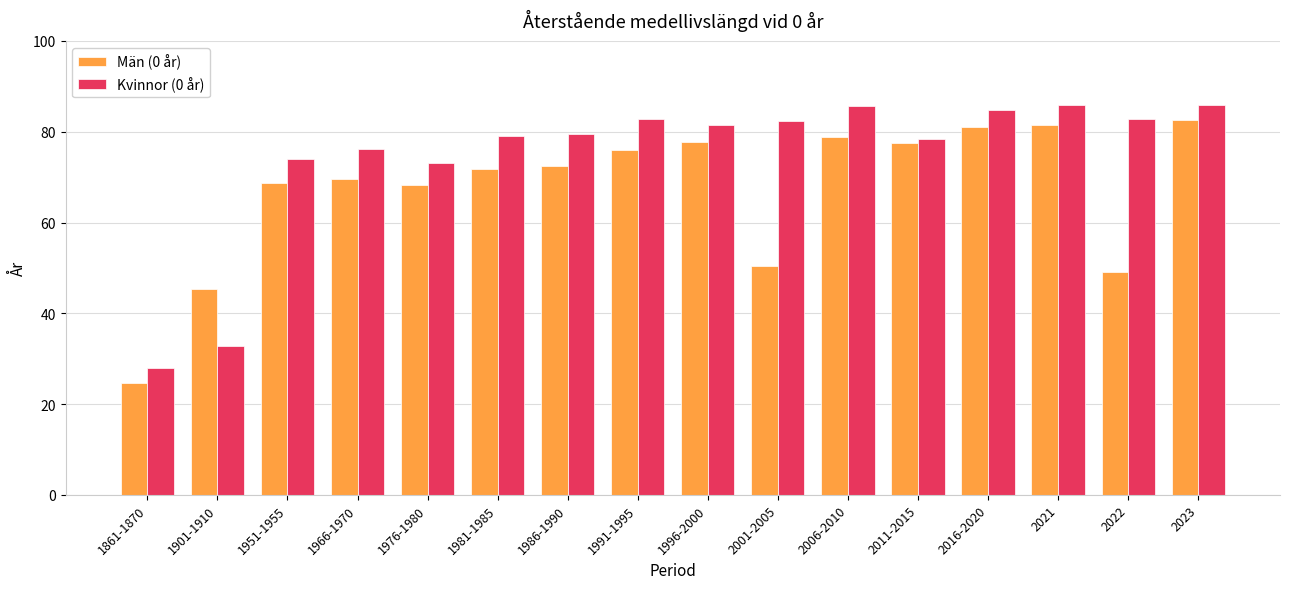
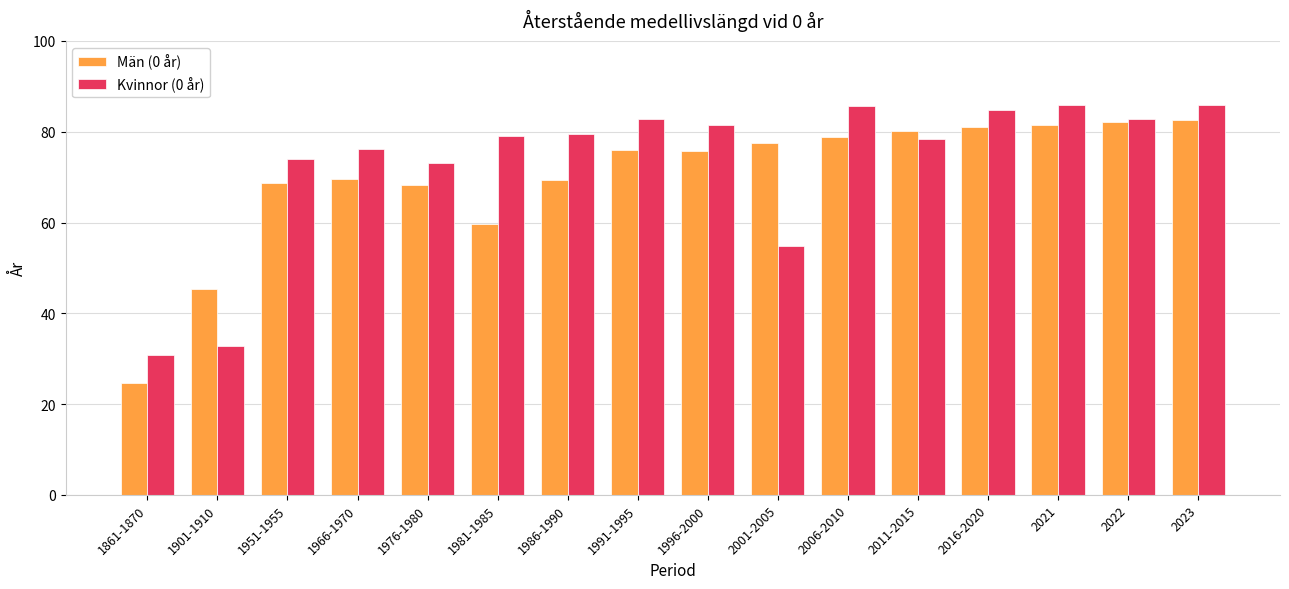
Kvinnor (0 år), 1861-1870: 28 -> 31
Män (0 år), 1981-1985: 72 -> 60
Män (0 år), 1986-1990: 73 -> 69
Män (0 år), 1996-2000: 78 -> 76
Män (0 år), 2001-2005: 51 -> 78
Kvinnor (0 år), 2001-2005: 82 -> 55
Män (0 år), 2011-2015: 78 -> 80
Män (0 år), 2022: 49 -> 82
